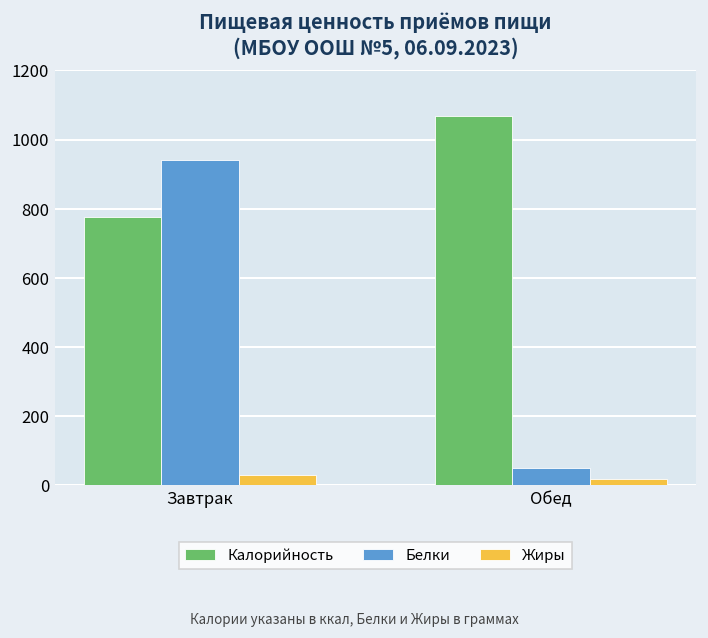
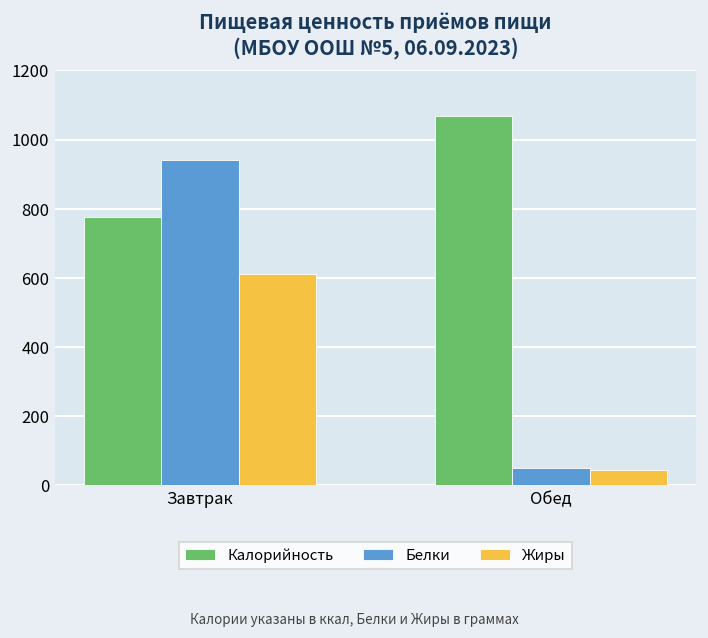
Жиры, Завтрак: 30 -> 610
Жиры, Обед: 20 -> 40
